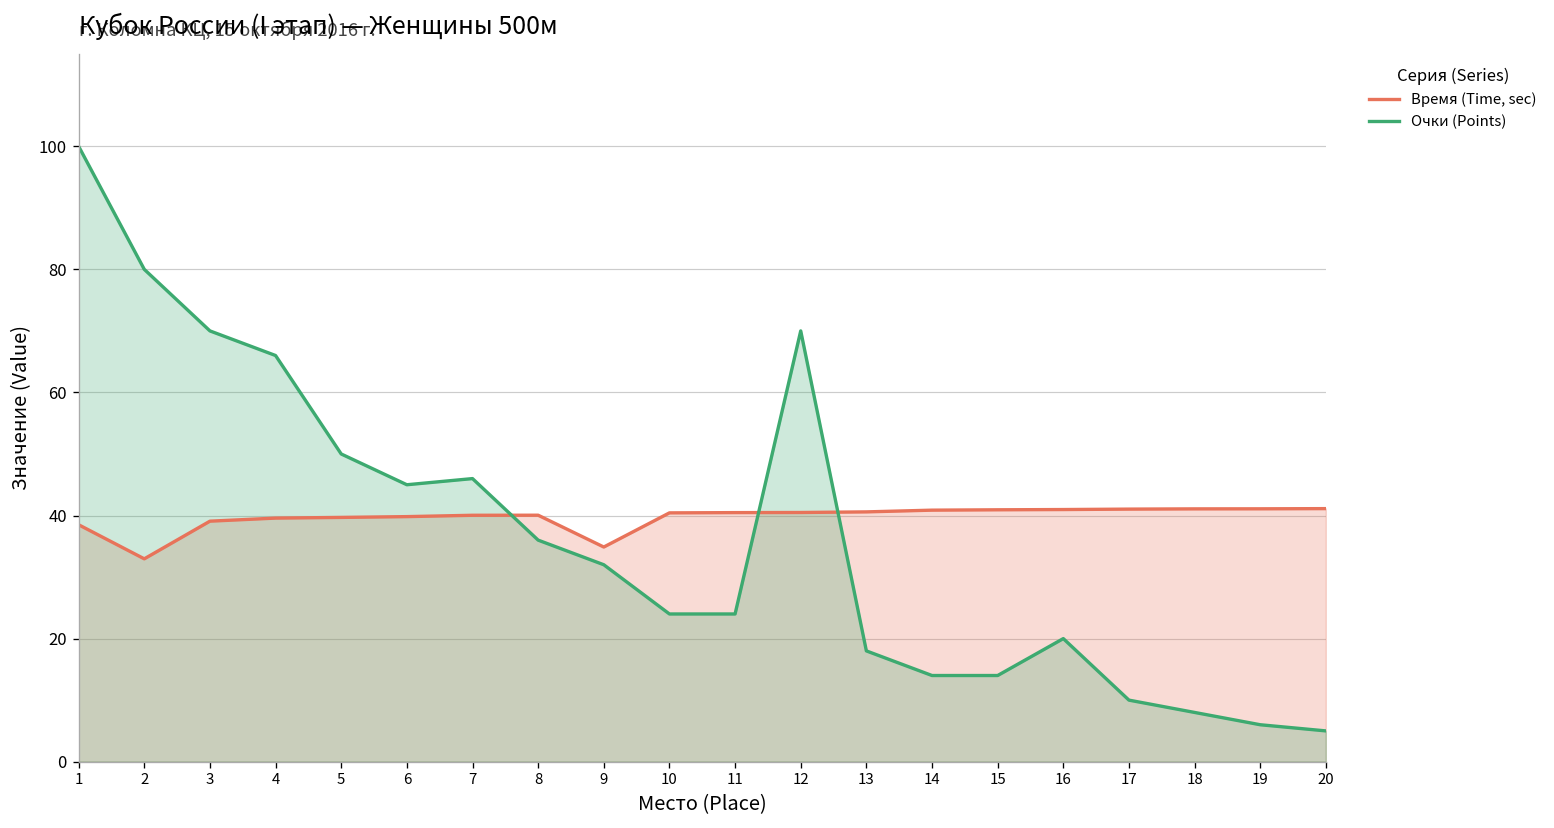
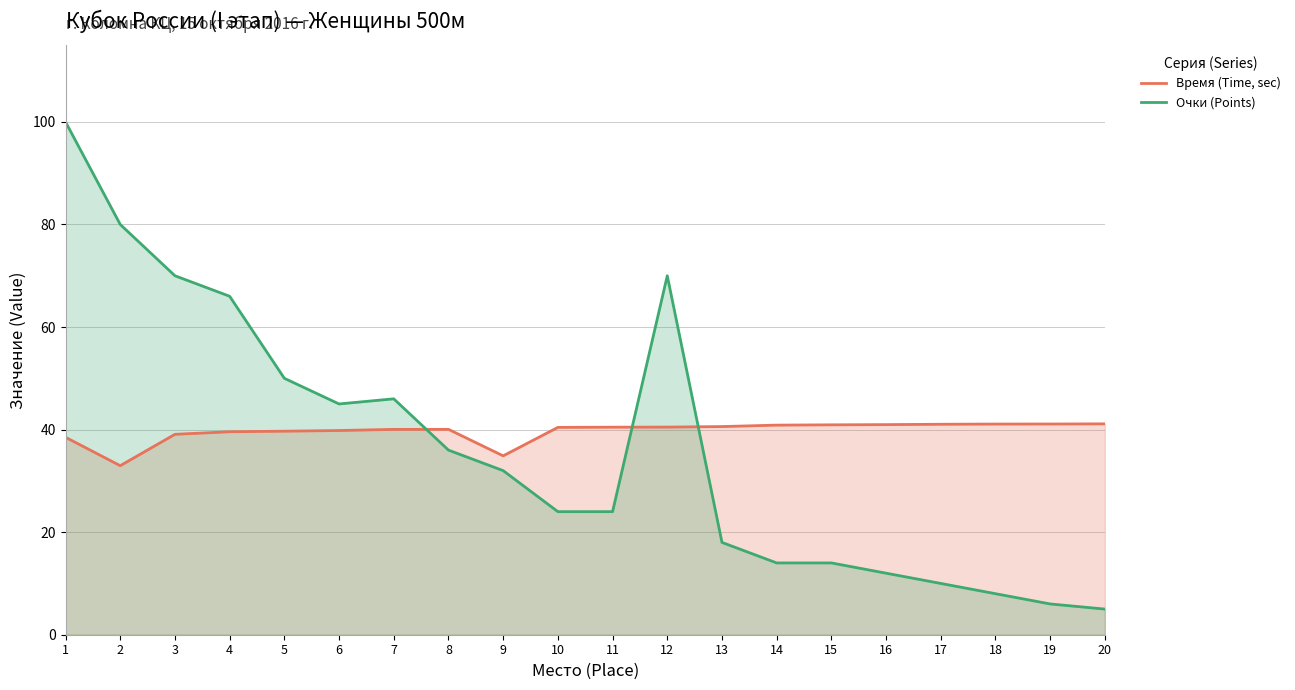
Очки (Points), 16: 20 -> 12
